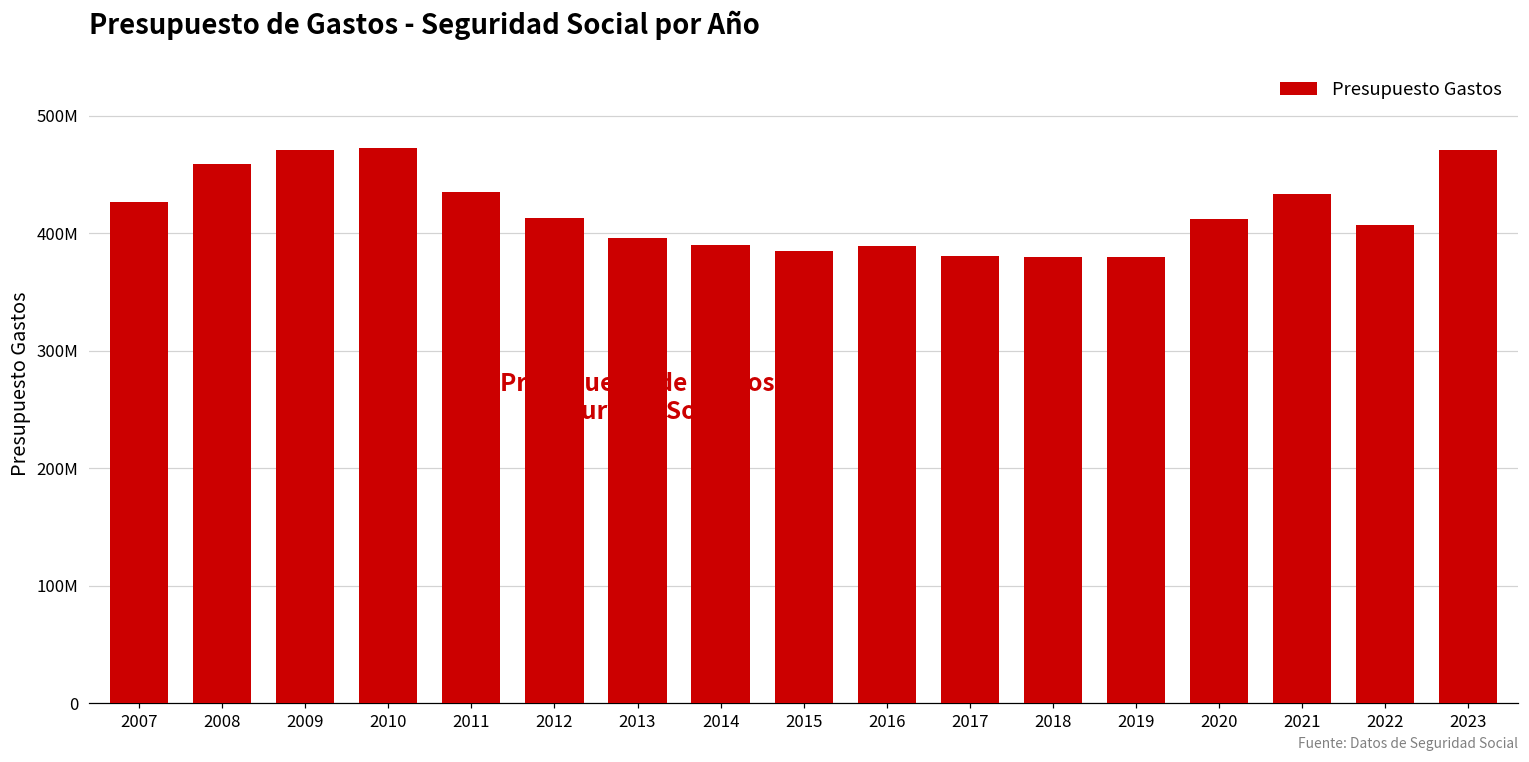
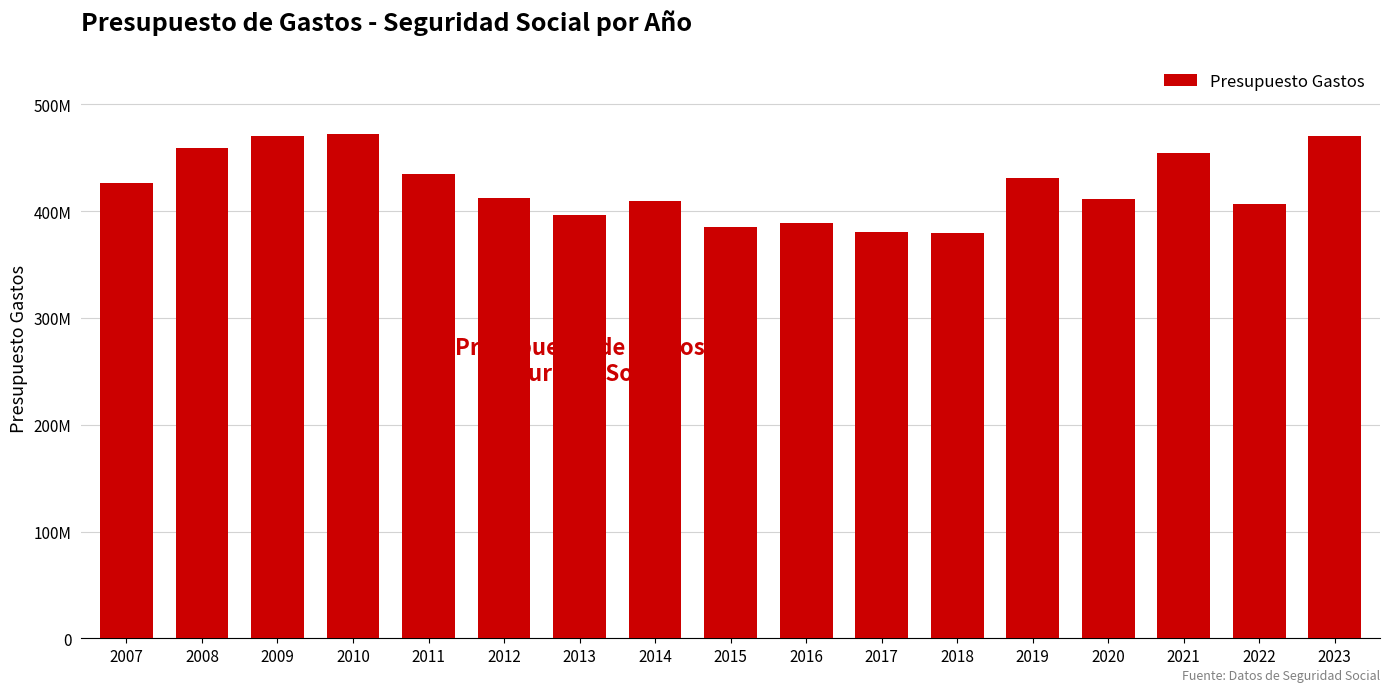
2014: 390000000 -> 409000000
2019: 380000000 -> 431000000
2021: 433000000 -> 455000000
